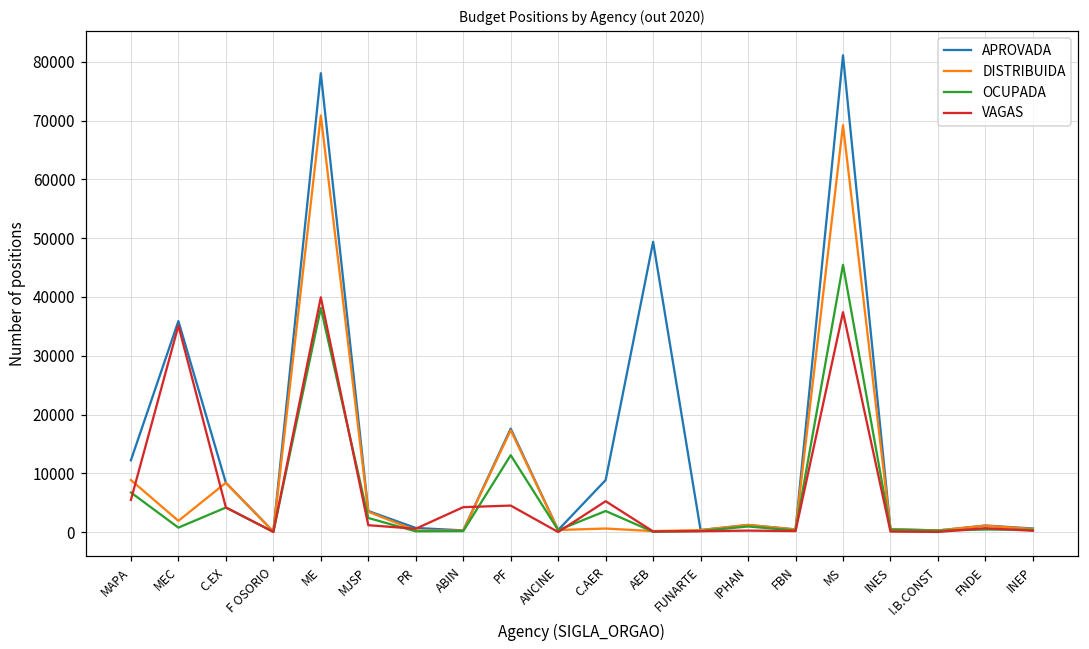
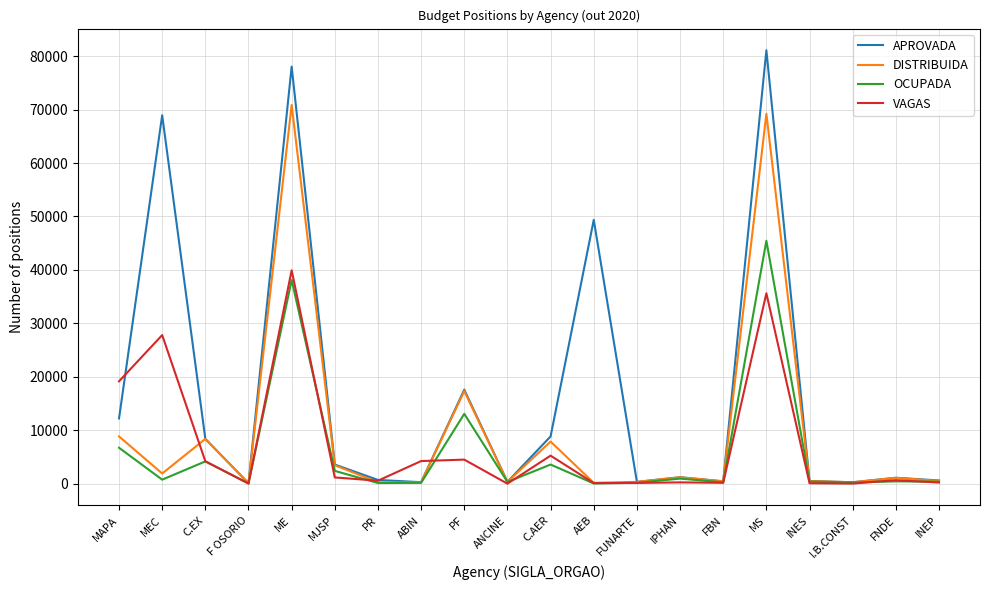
VAGAS, MAPA: 5000 -> 19000
APROVADA, MEC: 36000 -> 69000
VAGAS, MEC: 35000 -> 28000
DISTRIBUIDA, C.AER: 1000 -> 8000
VAGAS, MS: 37000 -> 36000
